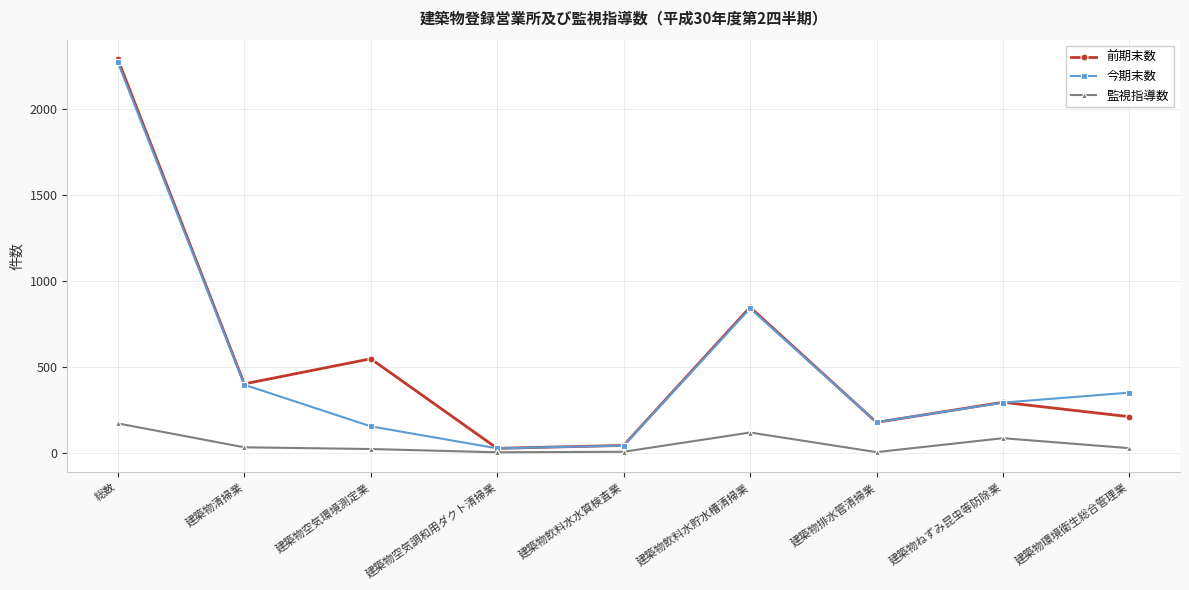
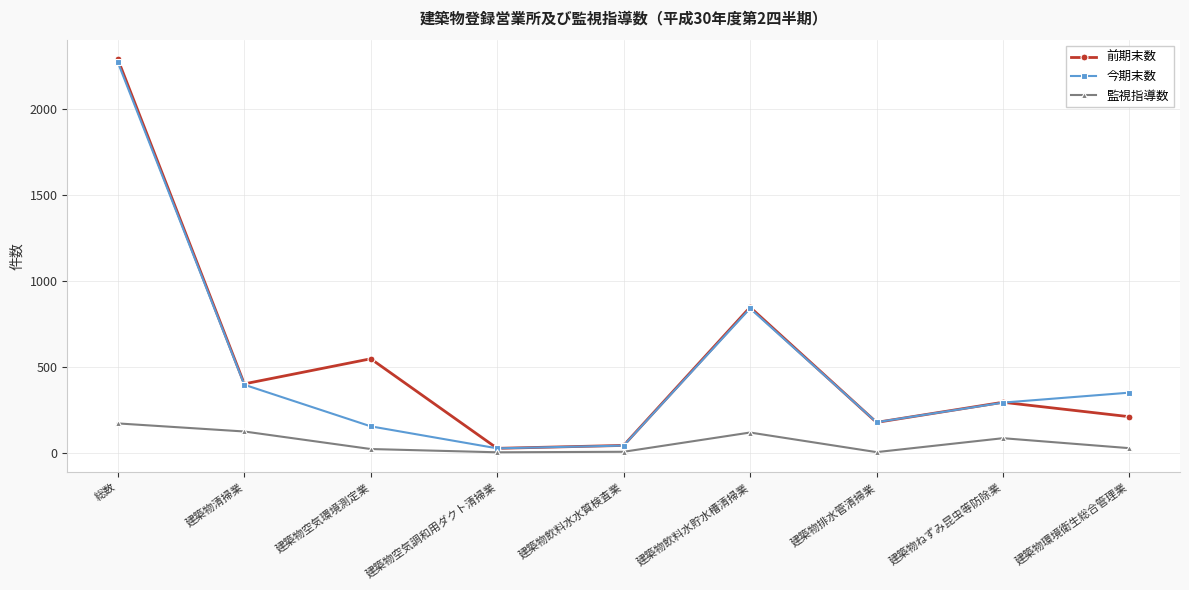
監視指導数, 建築物清掃業: 30 -> 120
